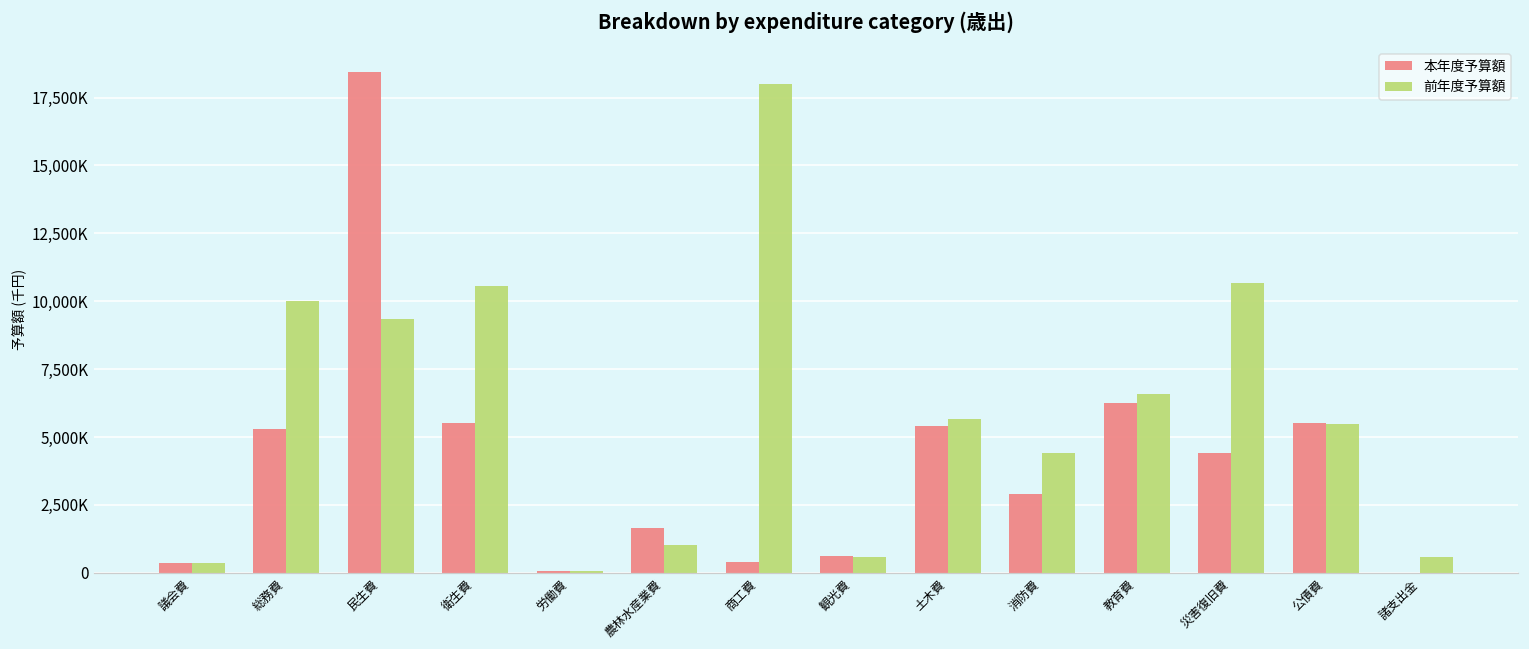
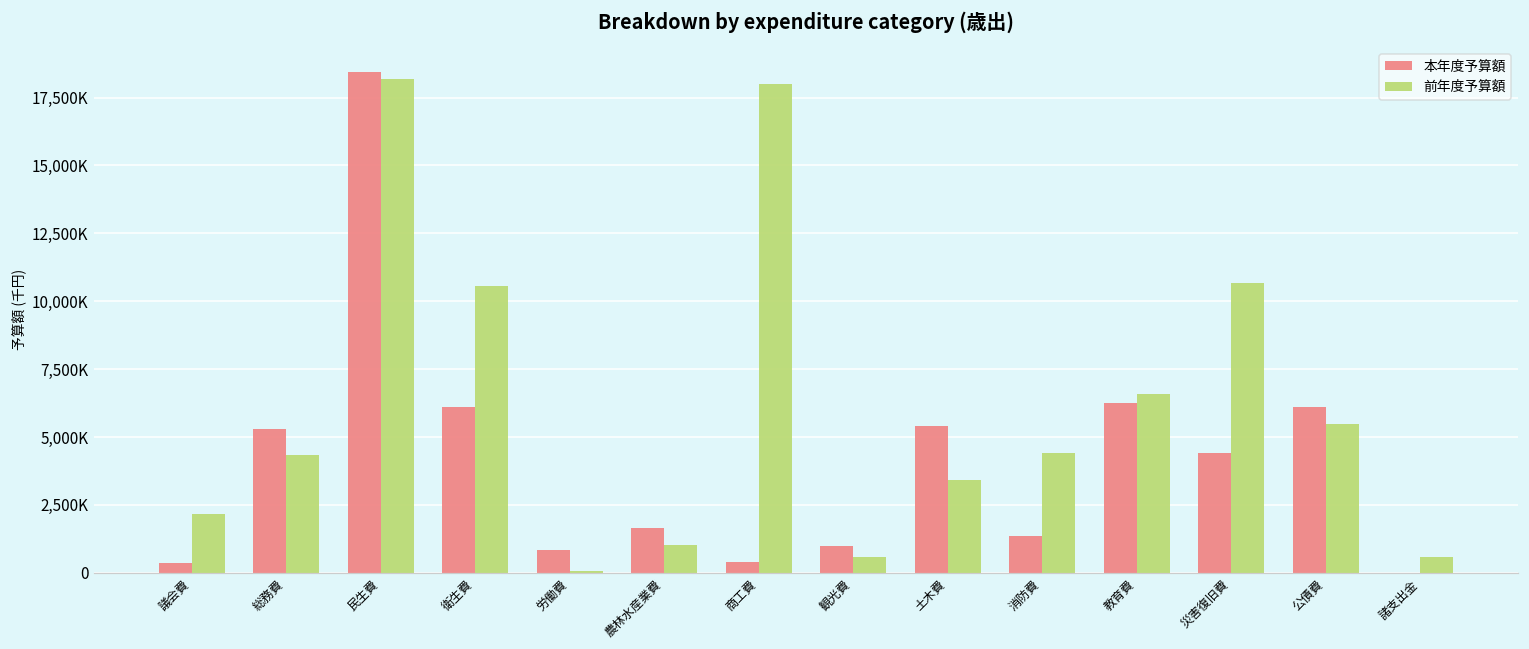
前年度予算額, 議会費: 400,000 -> 2,200,000
前年度予算額, 総務費: 10,000,000 -> 4,300,000
前年度予算額, 民生費: 9,300,000 -> 18,200,000
本年度予算額, 衛生費: 5,500,000 -> 6,100,000
本年度予算額, 労働費: 100,000 -> 800,000
本年度予算額, 観光費: 600,000 -> 1,000,000
前年度予算額, 土木費: 5,700,000 -> 3,400,000
本年度予算額, 消防費: 2,900,000 -> 1,400,000
本年度予算額, 公債費: 5,500,000 -> 6,100,000
